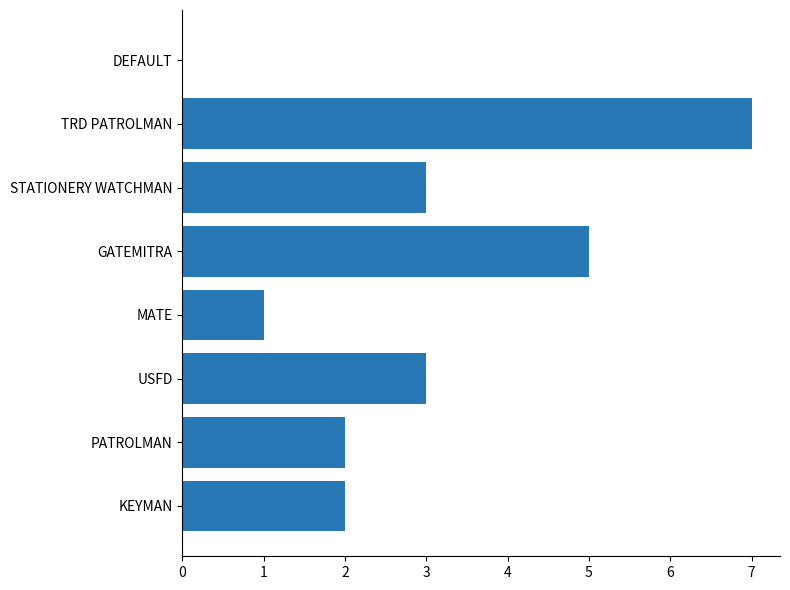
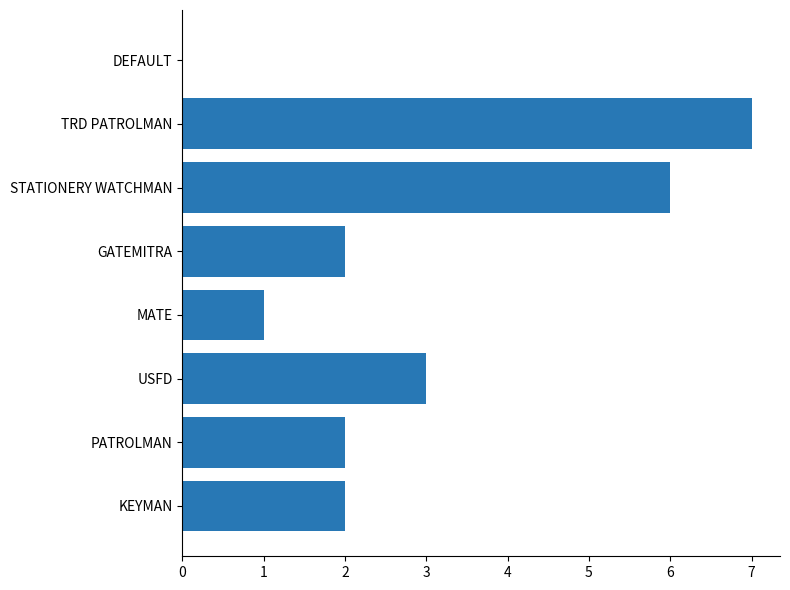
STATIONERY WATCHMAN: 3 -> 6
GATEMITRA: 5 -> 2
